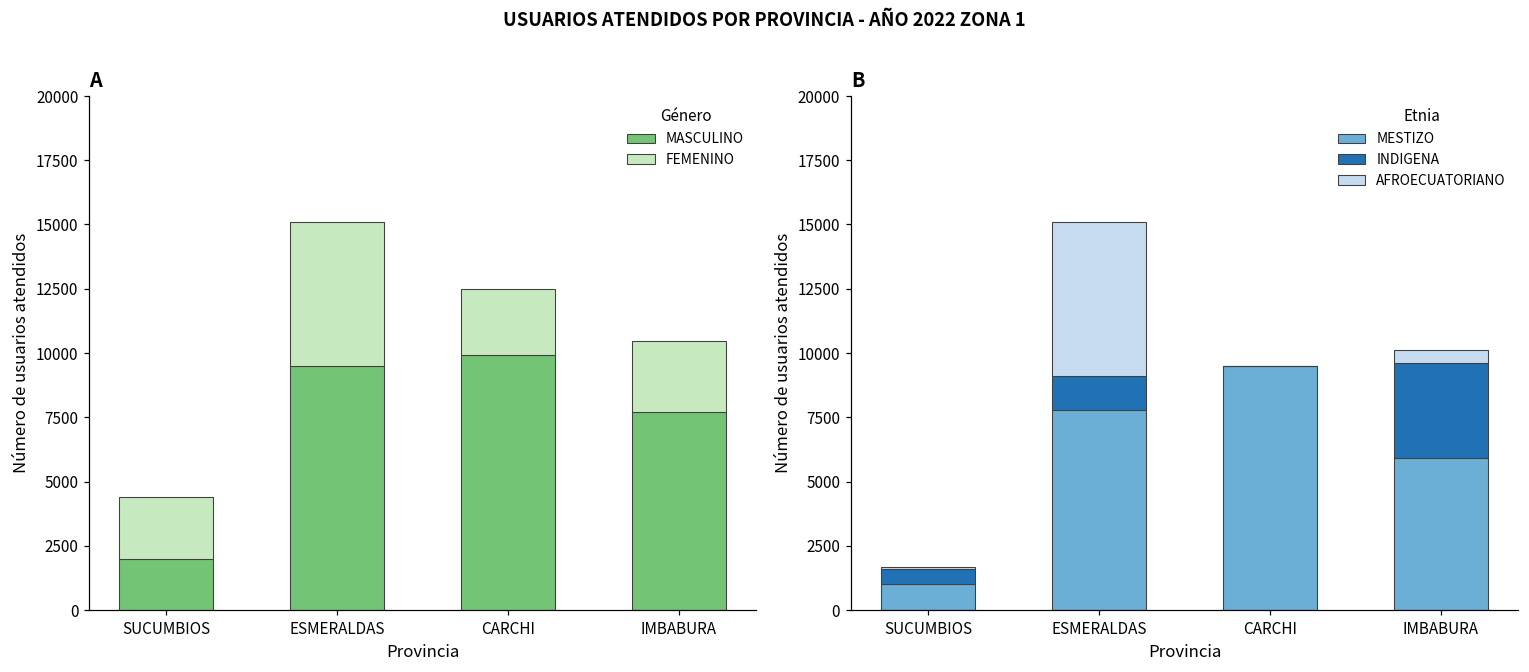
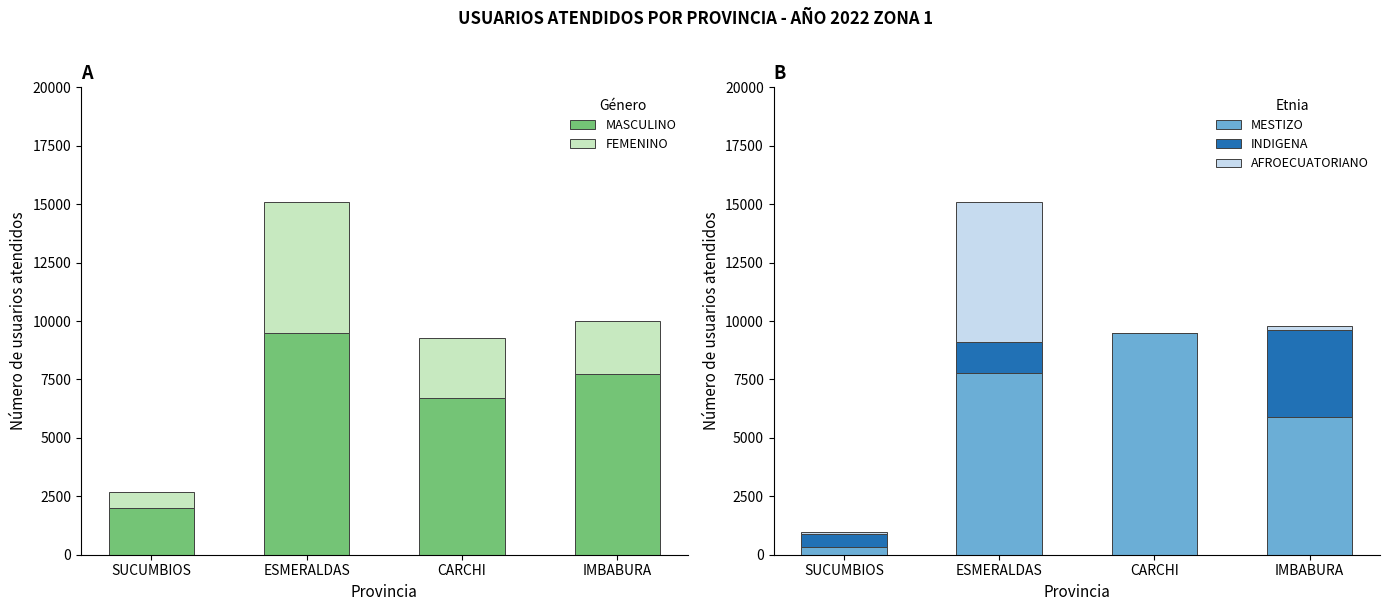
A, FEMENINO, SUCUMBIOS: 2400 -> 700
A, MASCULINO, CARCHI: 9900 -> 6700
A, FEMENINO, IMBABURA: 2800 -> 2300
B, MESTIZO, SUCUMBIOS: 1000 -> 300
B, AFROECUATORIANO, IMBABURA: 500 -> 200
